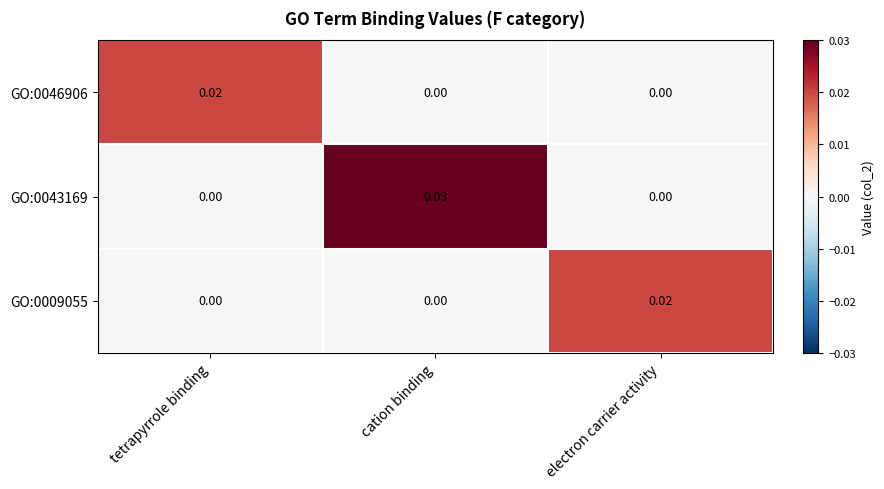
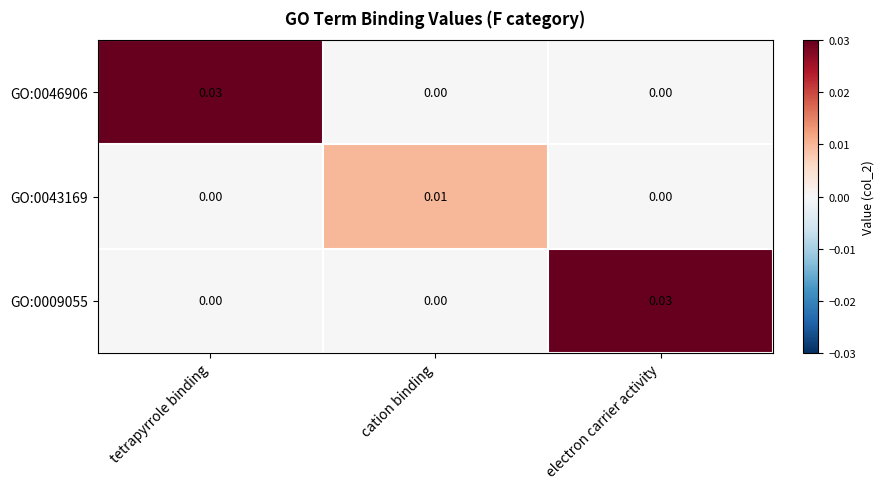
GO:0046906, tetrapyrrole binding: 0.02 -> 0.03
GO:0043169, cation binding: 0.03 -> 0.01
GO:0009055, electron carrier activity: 0.02 -> 0.03
